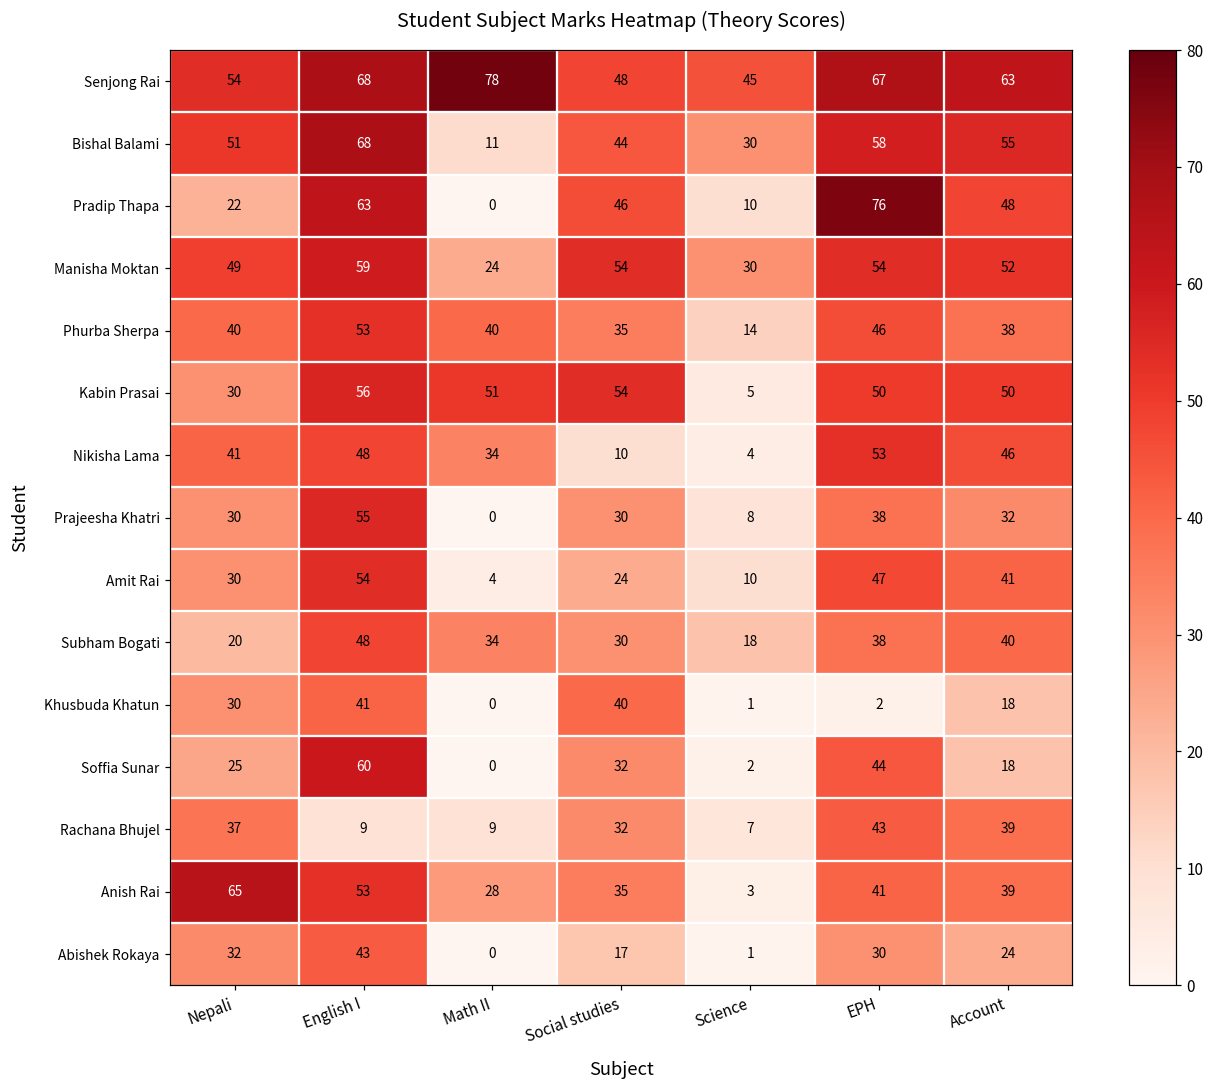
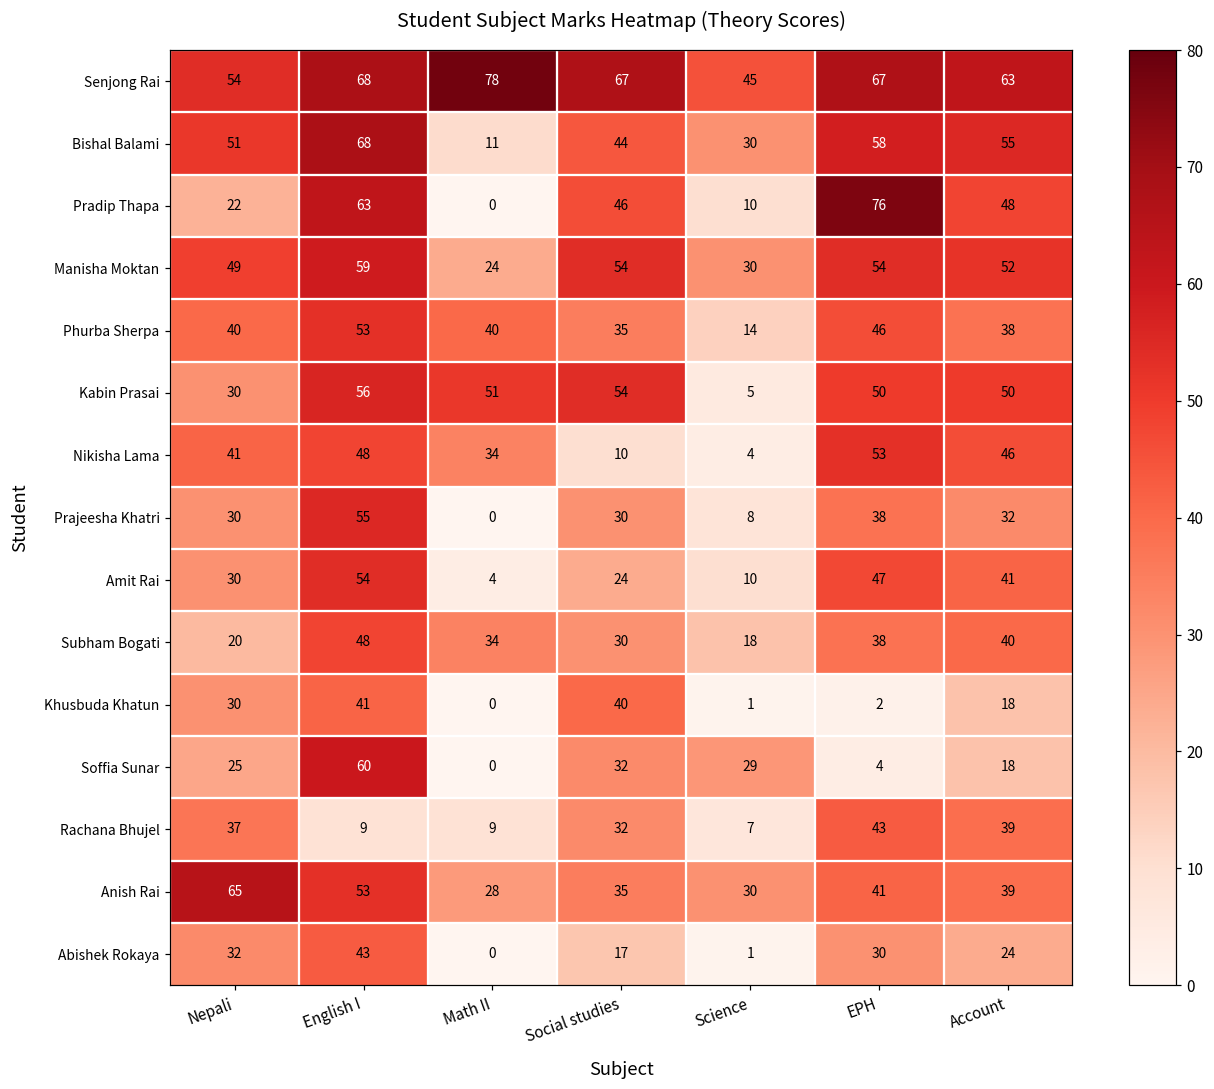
Senjong Rai, Social studies: 48 -> 67
Soffia Sunar, Science: 2 -> 29
Soffia Sunar, EPH: 44 -> 4
Anish Rai, Science: 3 -> 30
